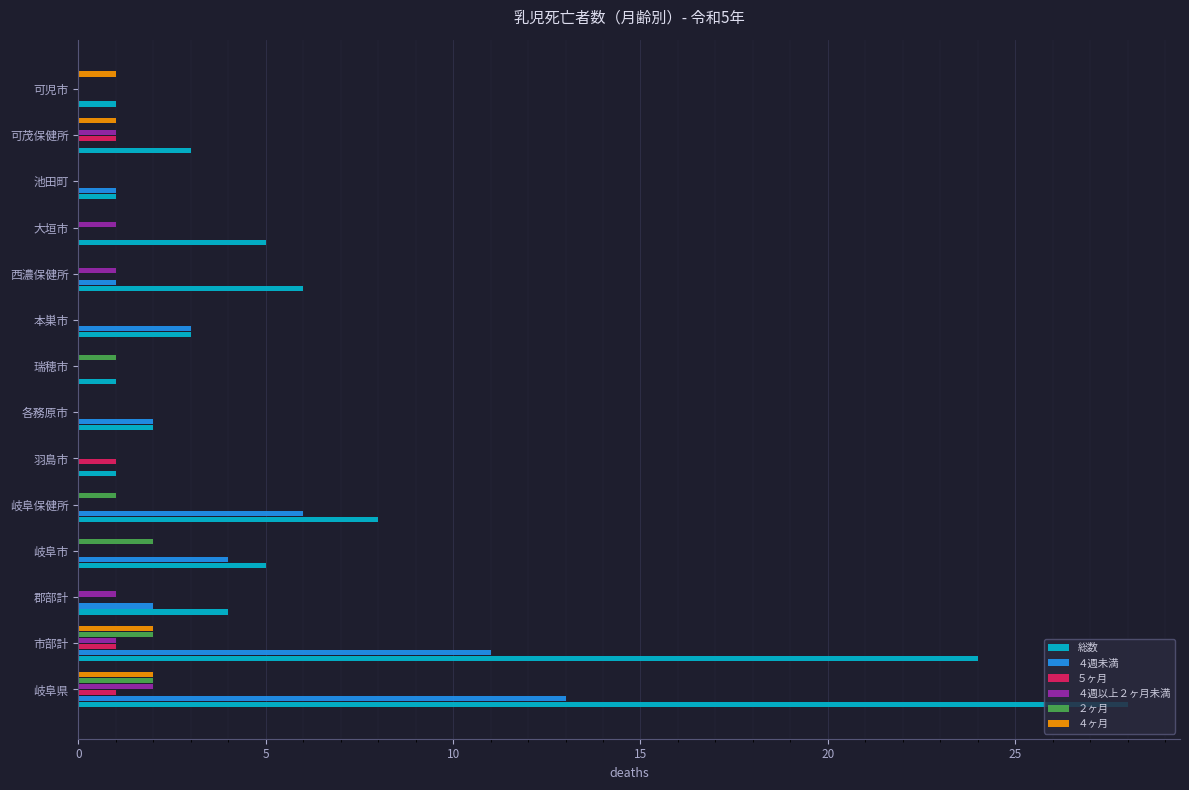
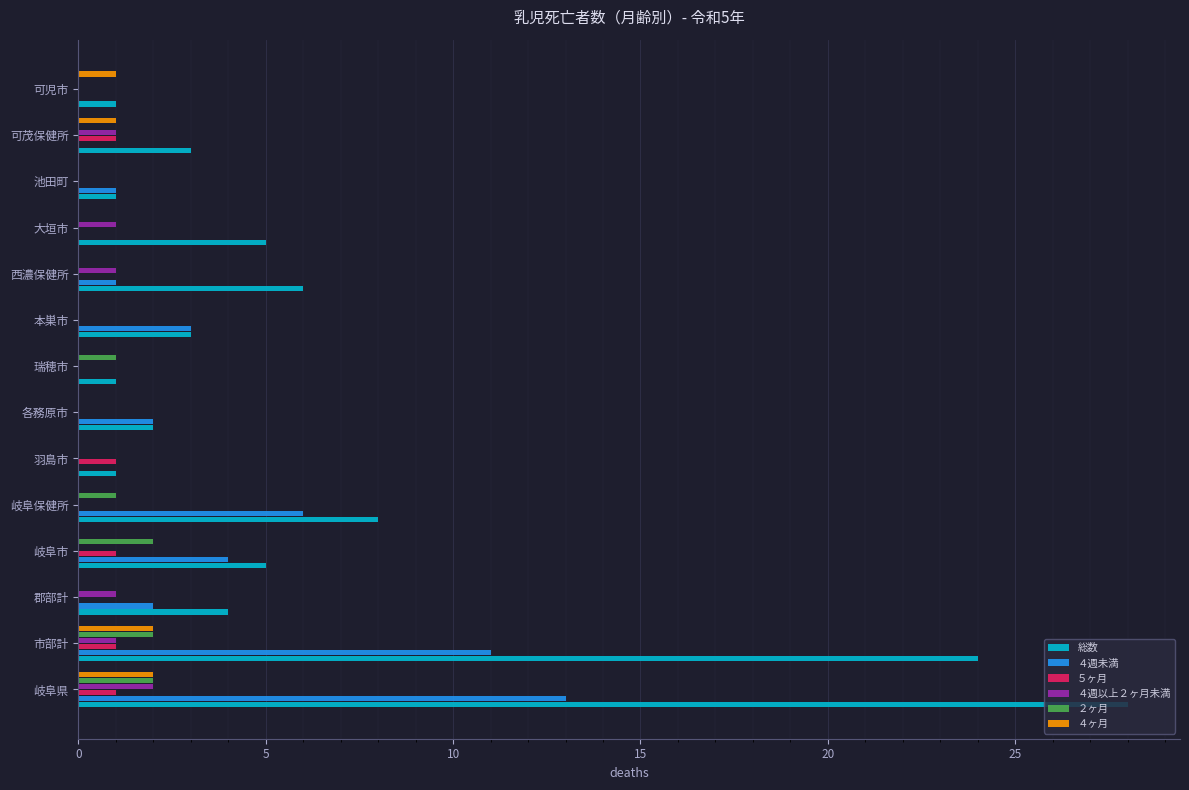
５ヶ月, 岐阜市: 0 -> 1
